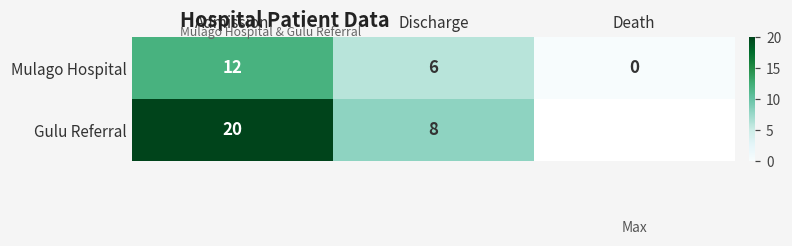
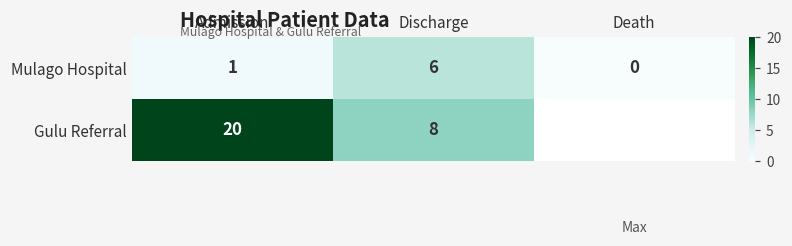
Mulago Hospital, Admission: 12 -> 1
